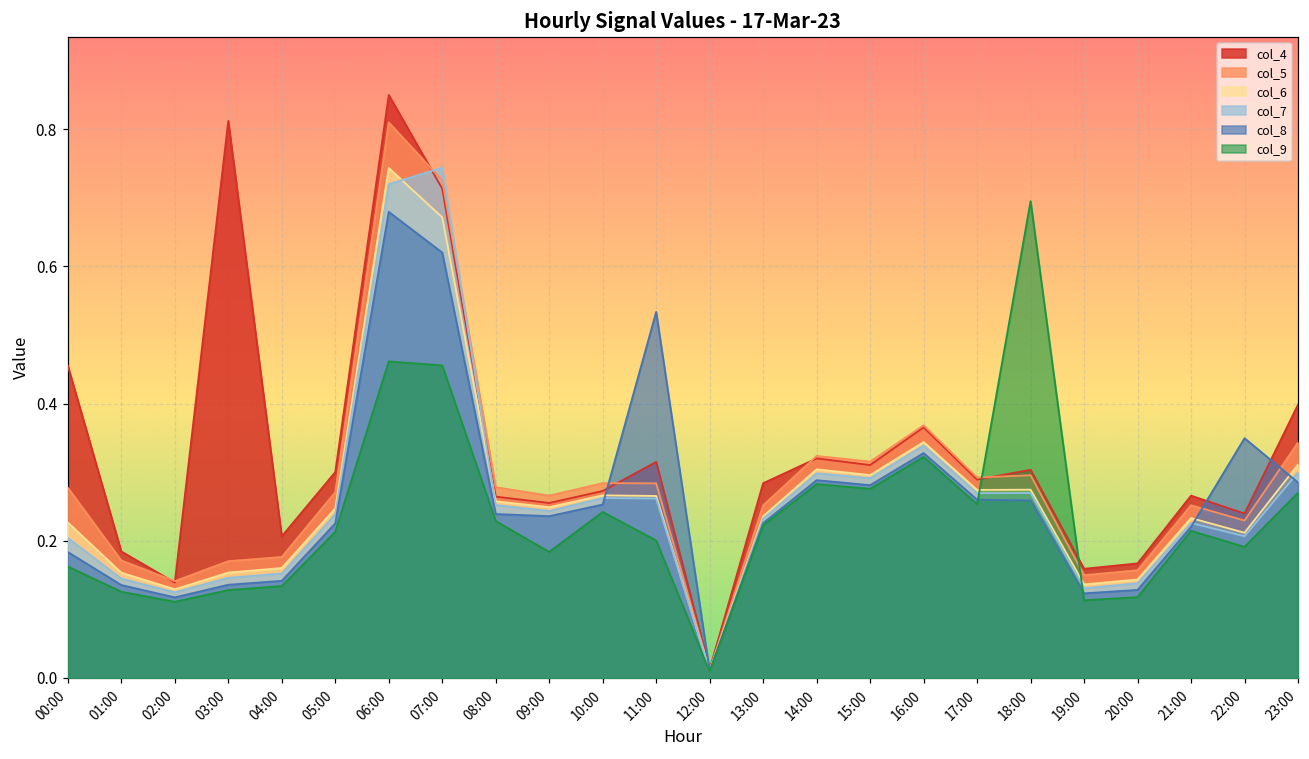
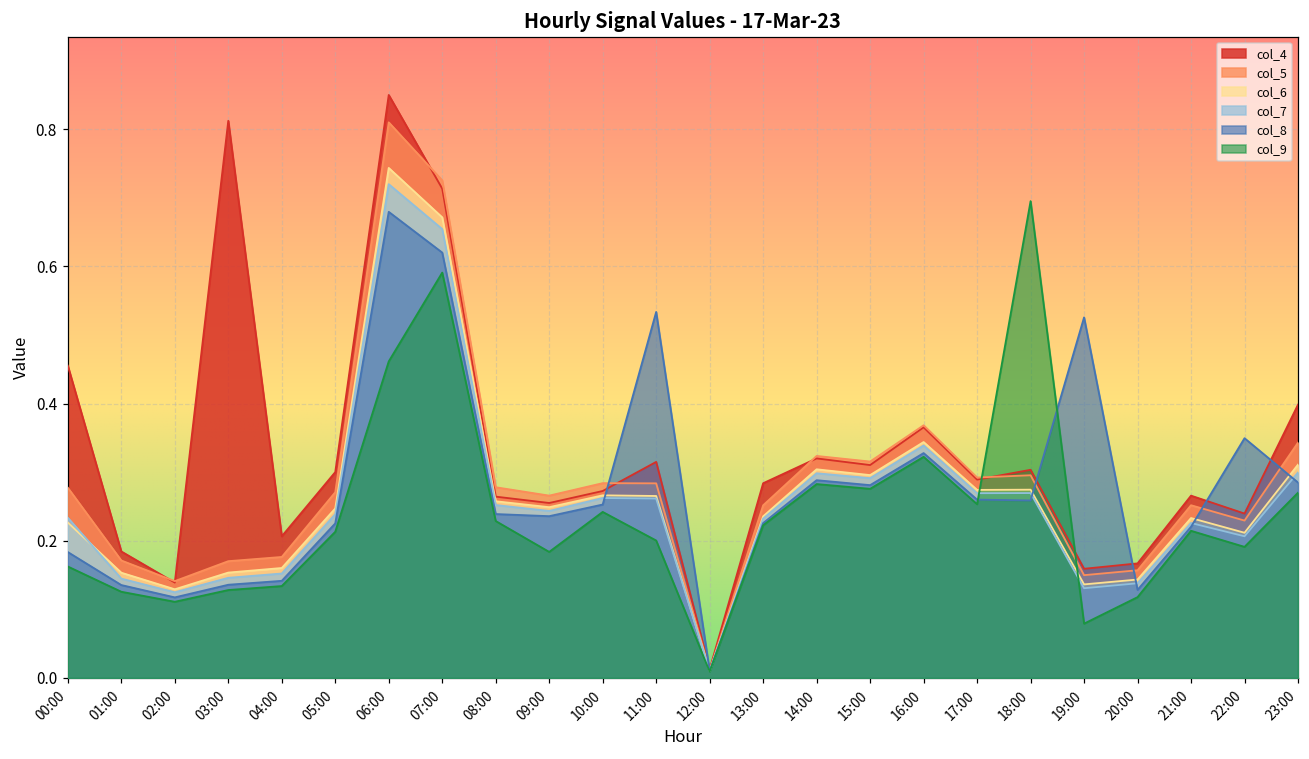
col_7, 00:00: 0.20 -> 0.23
col_7, 07:00: 0.74 -> 0.65
col_9, 07:00: 0.46 -> 0.59
col_8, 19:00: 0.12 -> 0.53
col_9, 19:00: 0.11 -> 0.08
